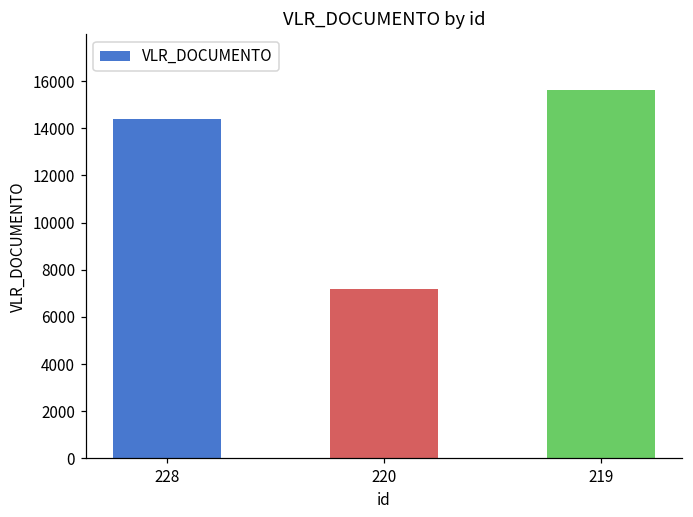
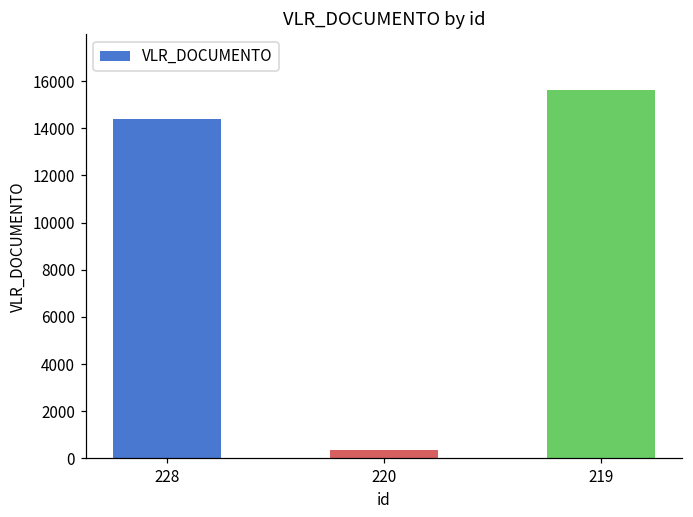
220: 7200 -> 300
